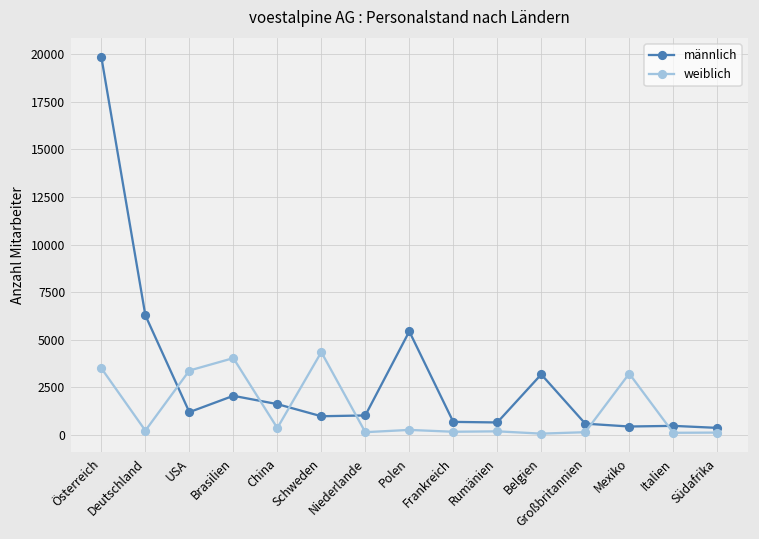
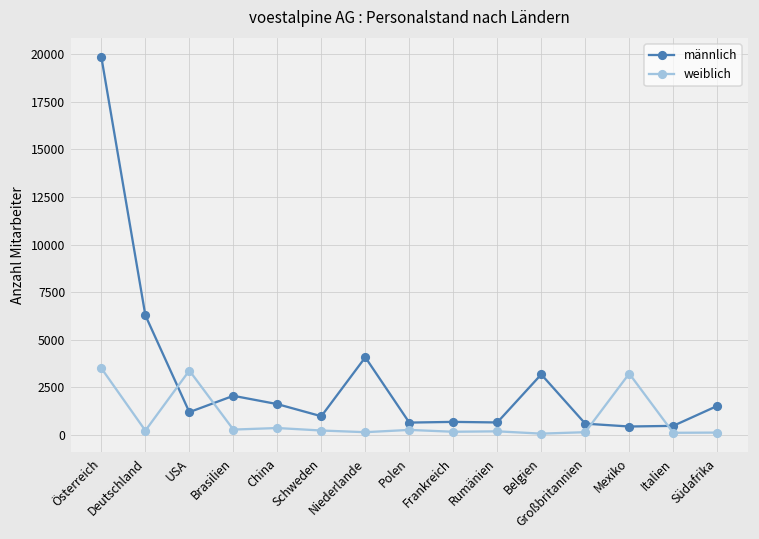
weiblich, Brasilien: 4000 -> 300
weiblich, Schweden: 4300 -> 200
männlich, Niederlande: 1000 -> 4100
männlich, Polen: 5400 -> 600
männlich, Südafrika: 400 -> 1500
